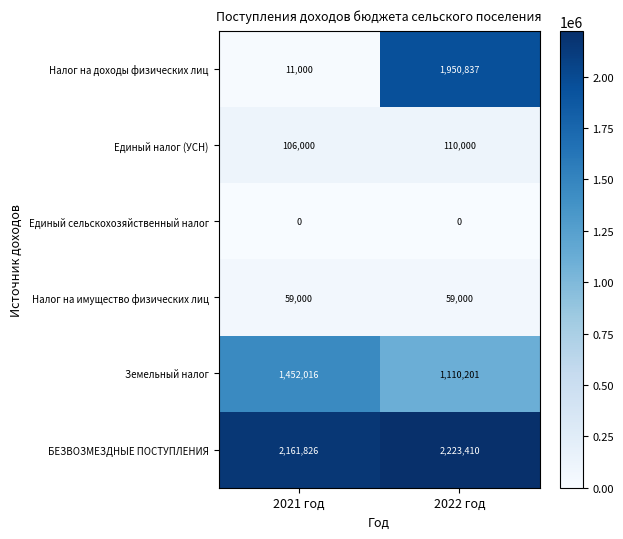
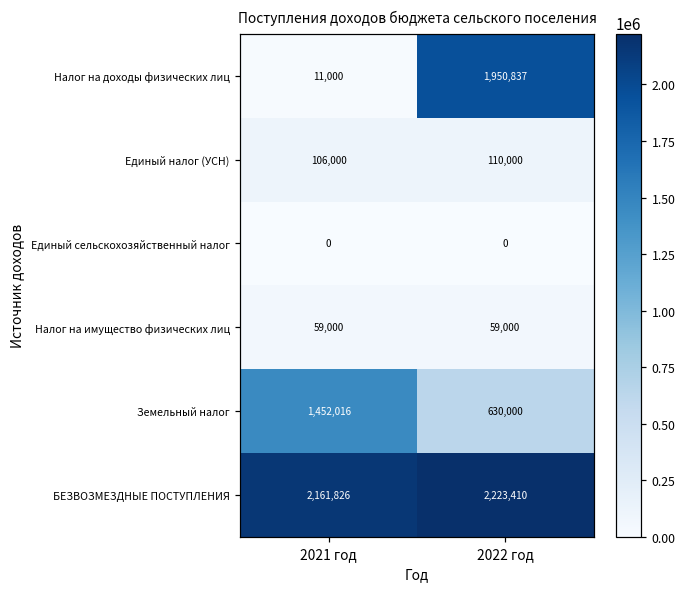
Земельный налог, 2022 год: 1,110,201 -> 630,000
